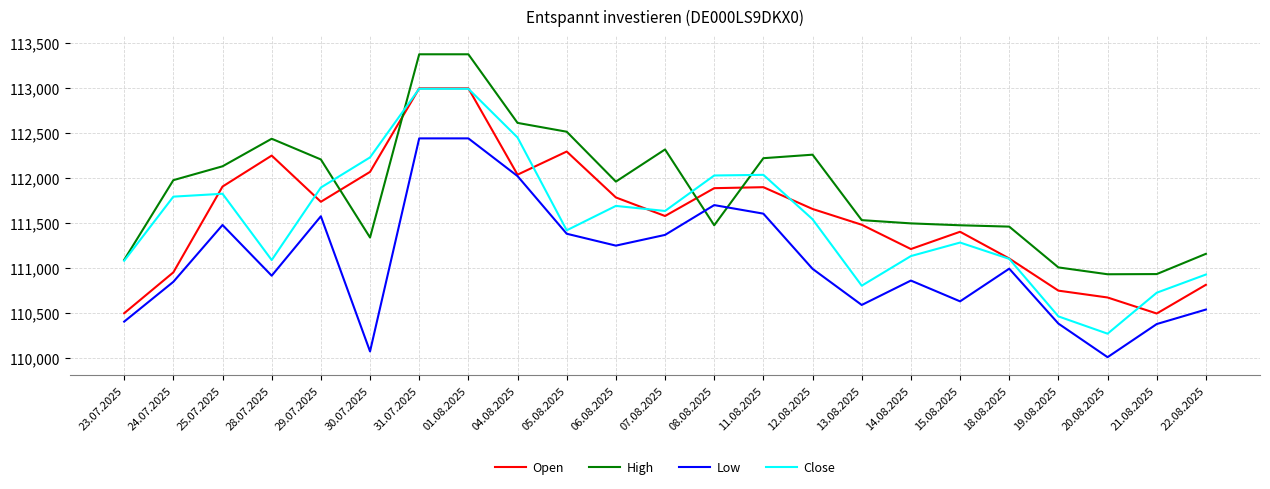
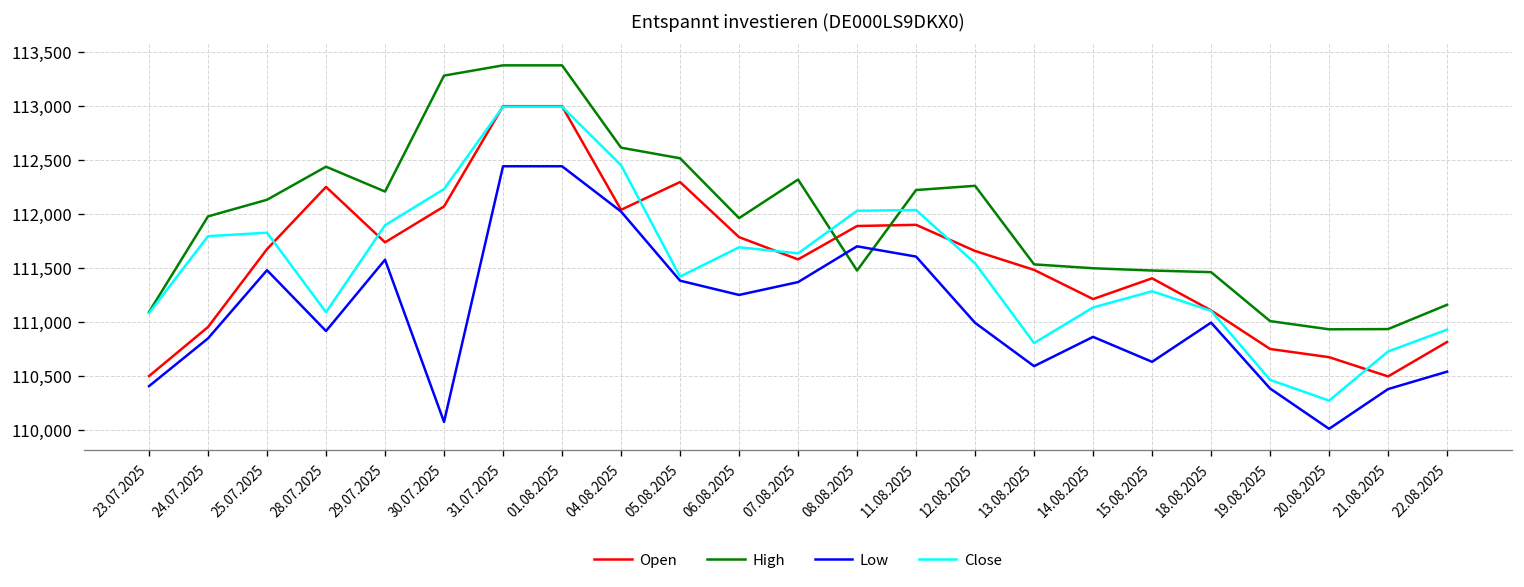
Open, 25.07.2025: 111,900 -> 111,700
High, 30.07.2025: 111,300 -> 113,300
